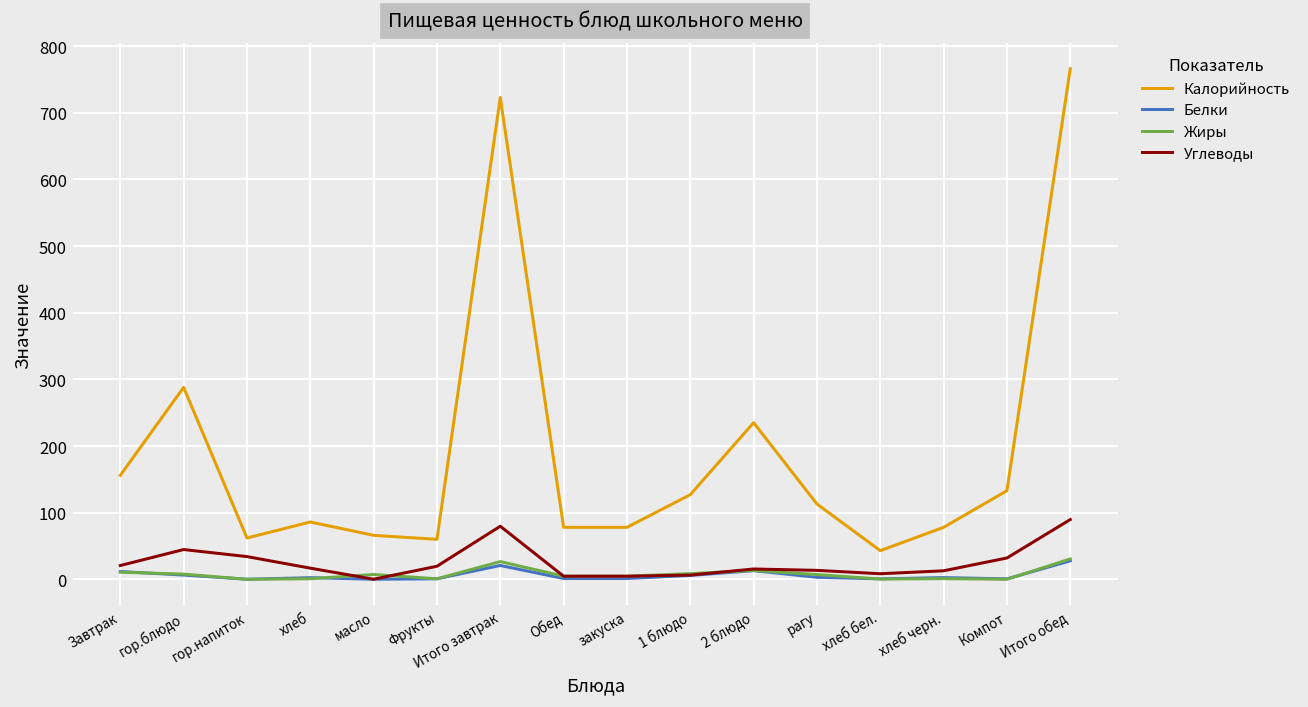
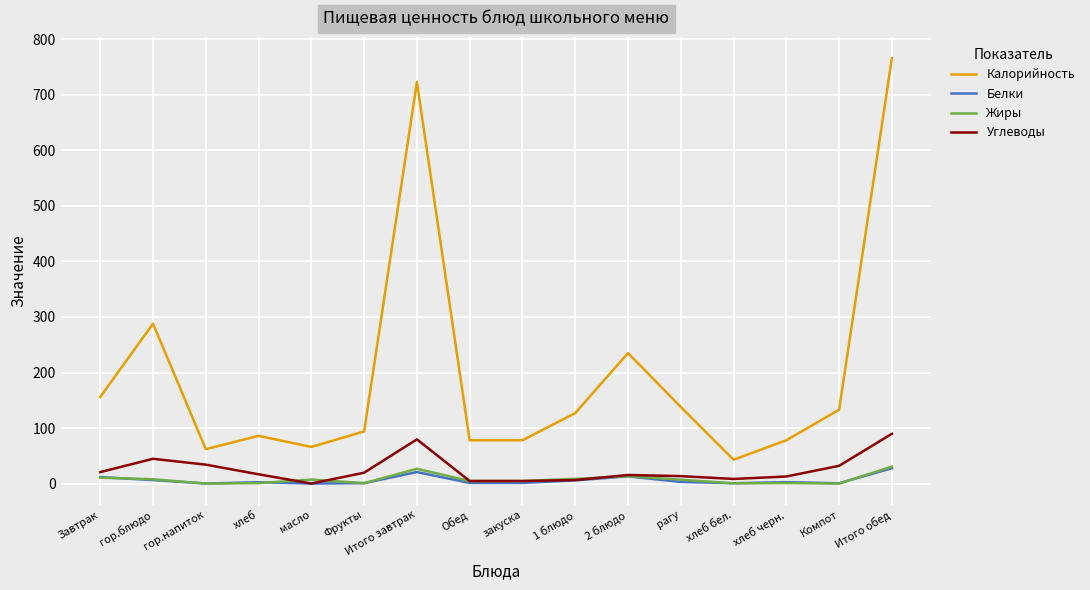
Калорийность, Фрукты: 60 -> 90
Калорийность, рагу: 110 -> 140
